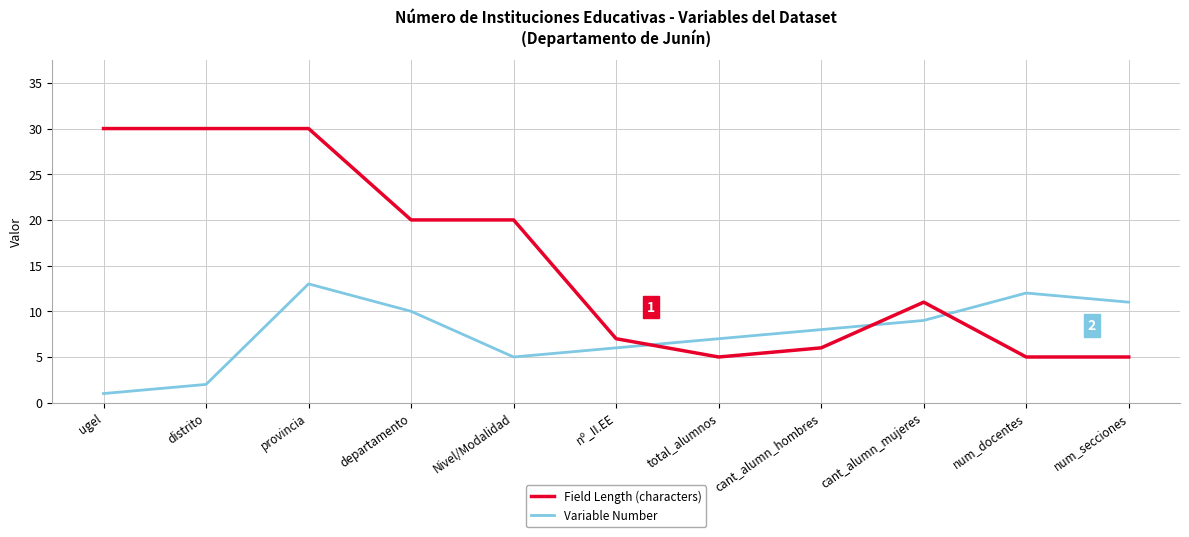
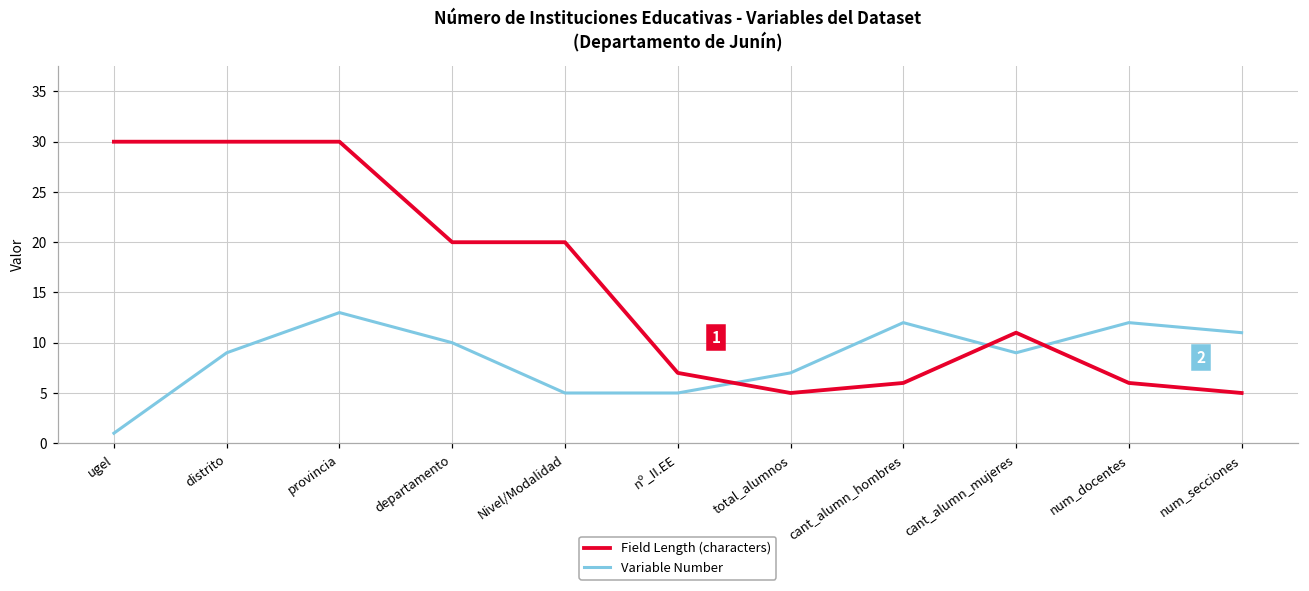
Variable Number, distrito: 2 -> 9
Variable Number, nº_II.EE: 6 -> 5
Variable Number, cant_alumn_hombres: 8 -> 12
Field Length (characters), num_docentes: 5 -> 6
